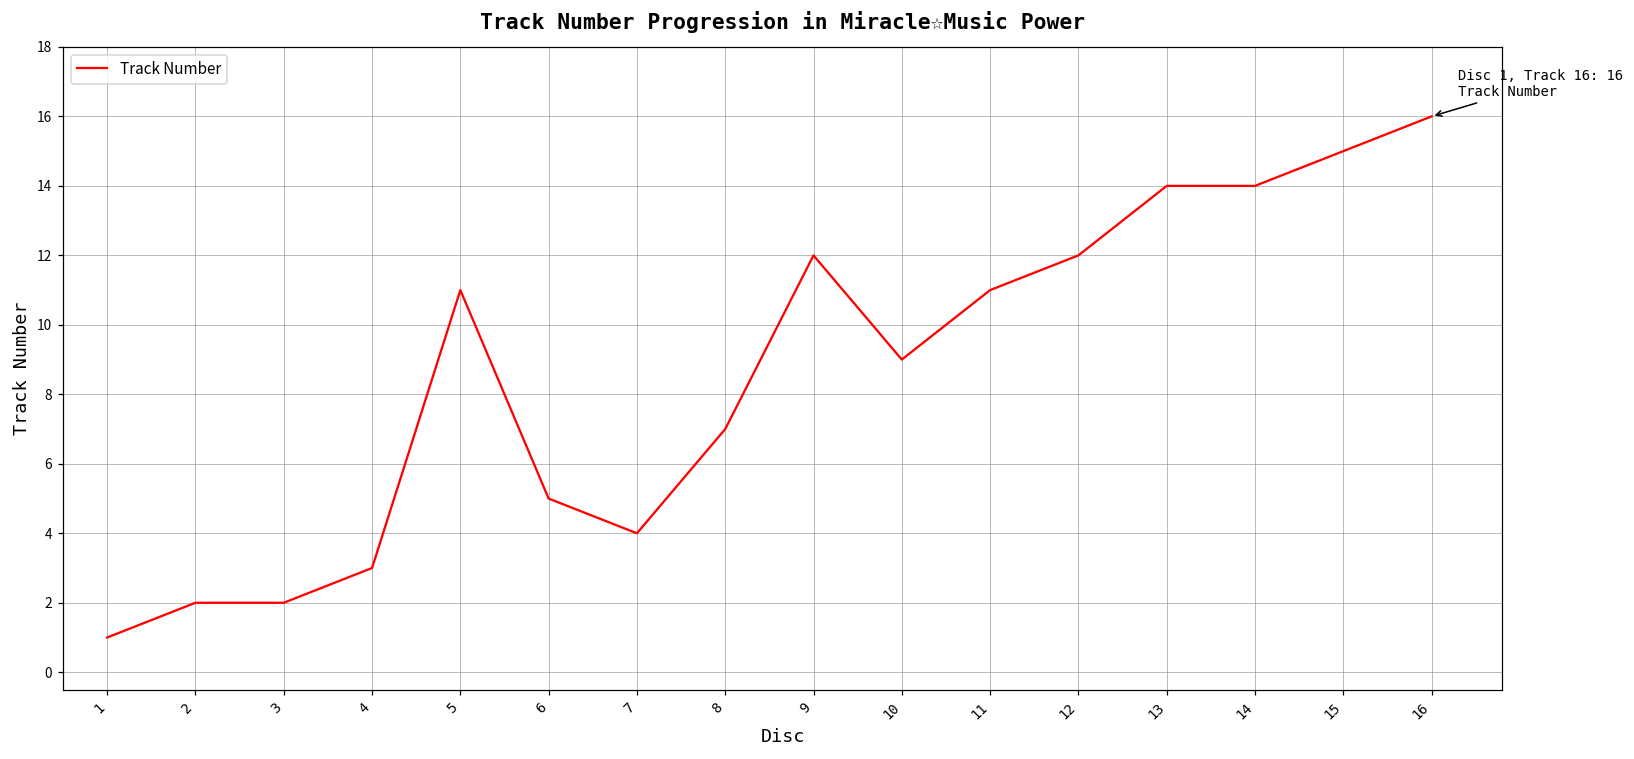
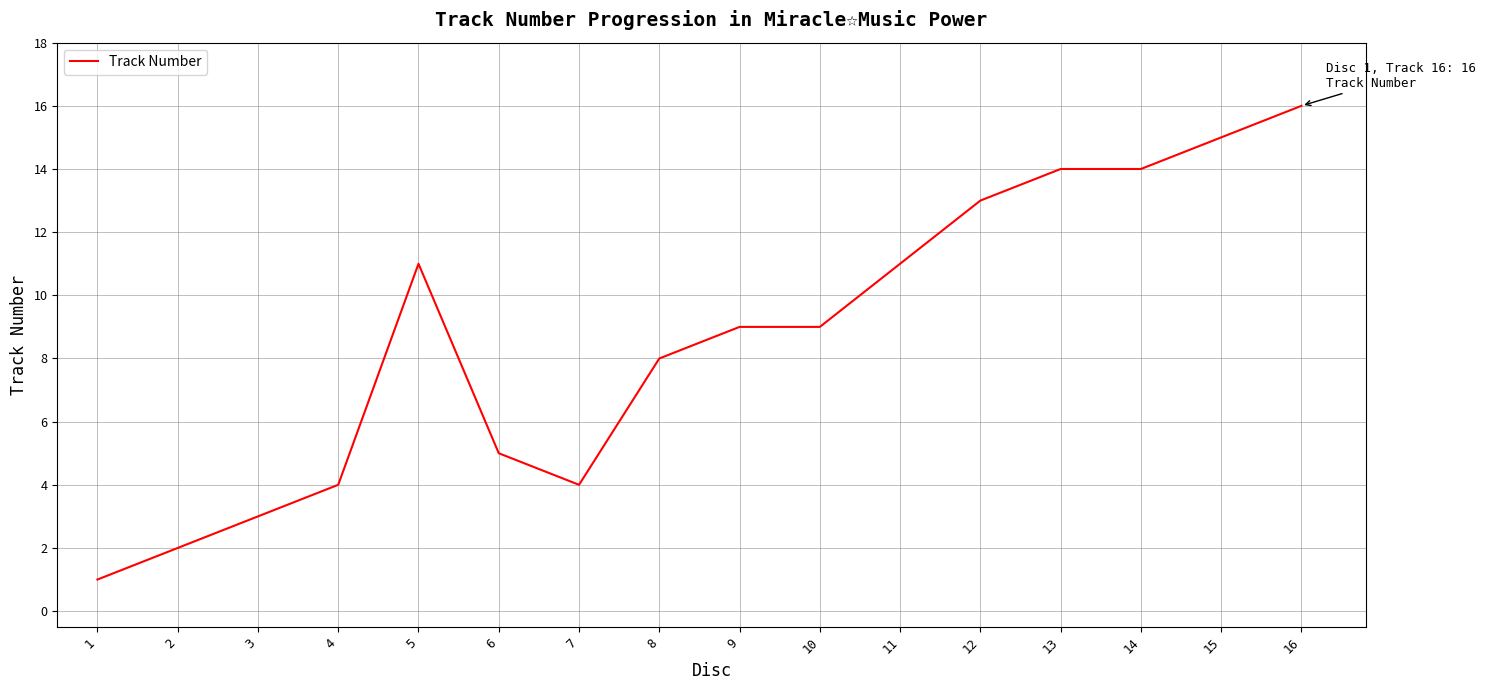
3: 2 -> 3
4: 3 -> 4
8: 7 -> 8
9: 12 -> 9
12: 12 -> 13
